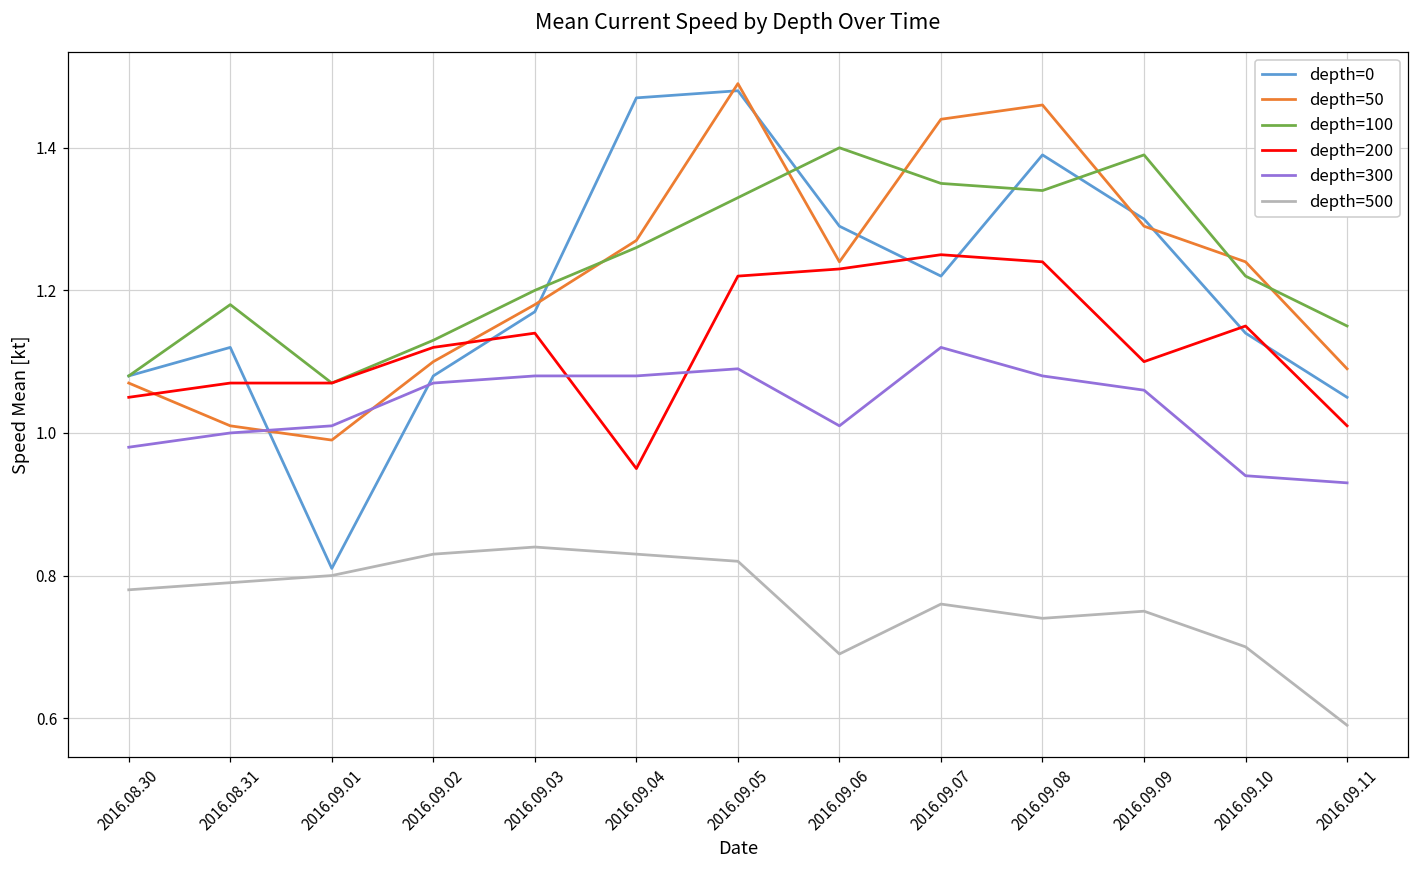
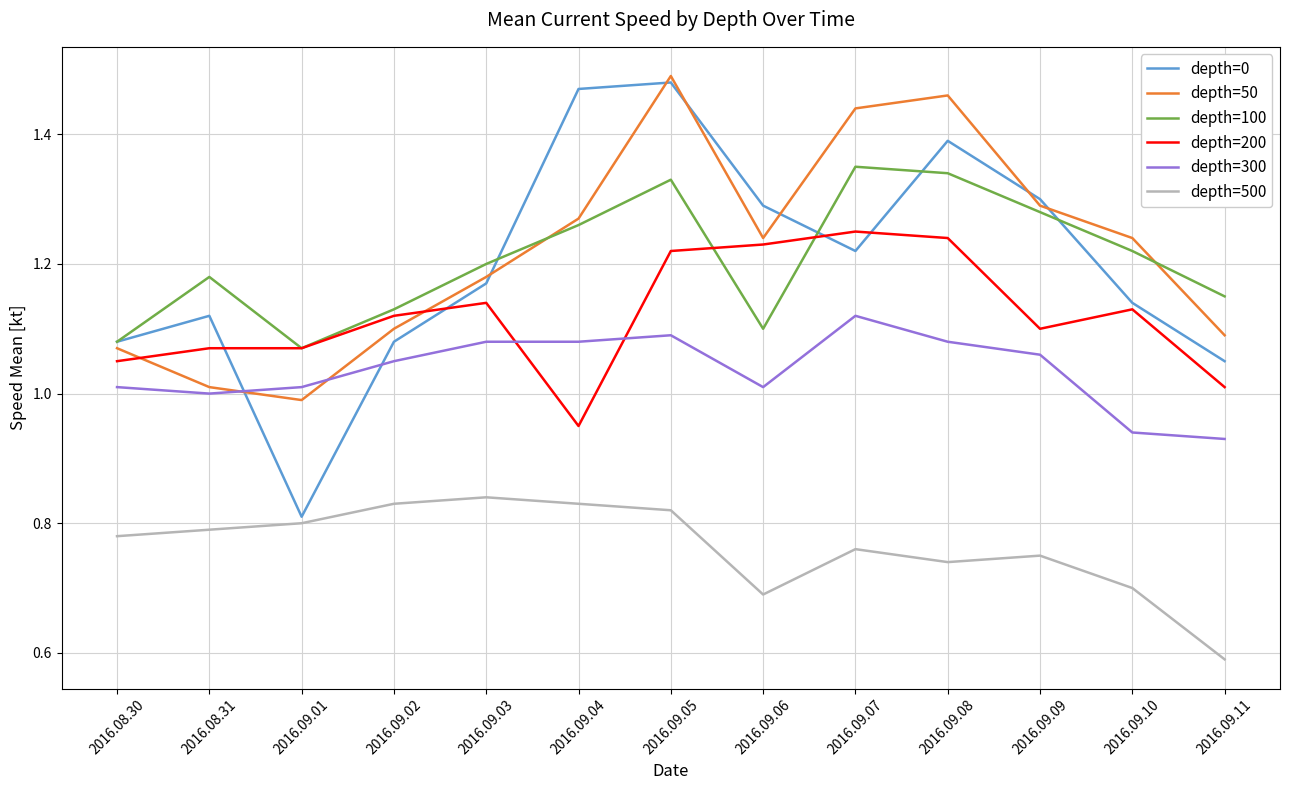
depth=300, 2016.08.30: 0.98 -> 1.01
depth=300, 2016.09.02: 1.07 -> 1.05
depth=100, 2016.09.06: 1.4 -> 1.1
depth=100, 2016.09.09: 1.39 -> 1.28
depth=200, 2016.09.10: 1.15 -> 1.13
